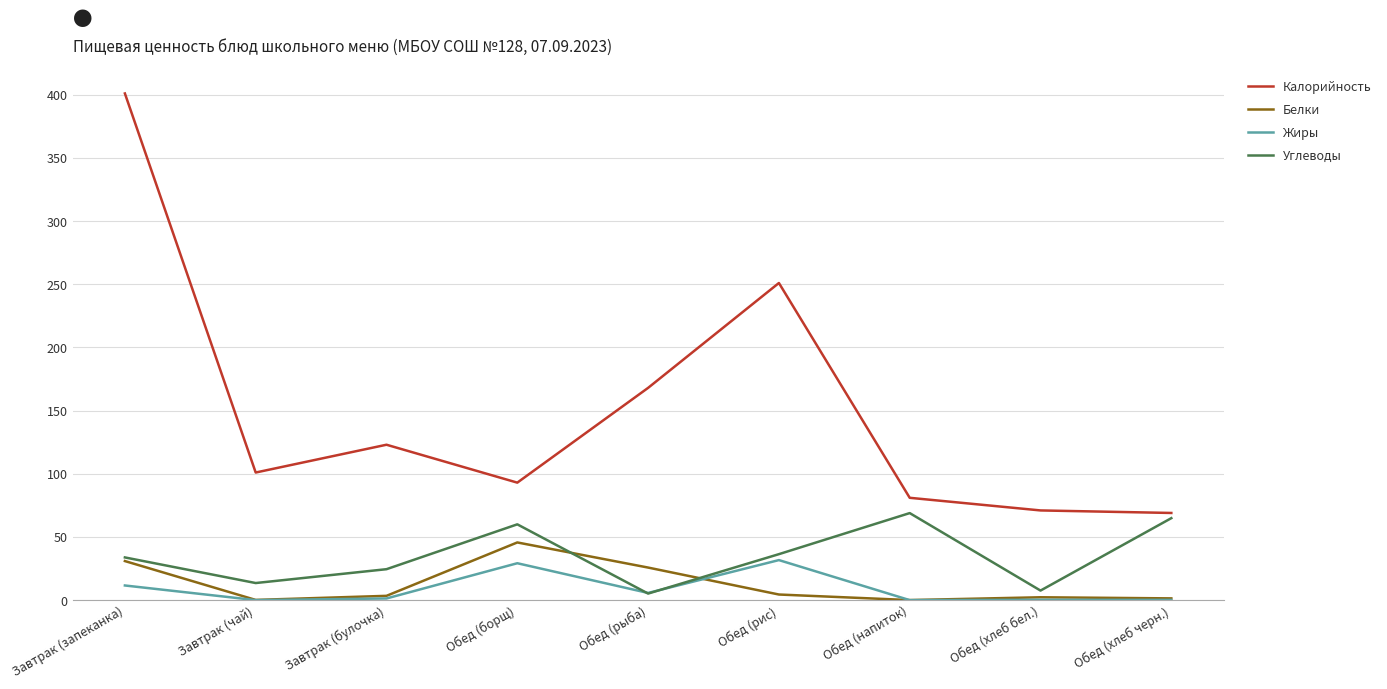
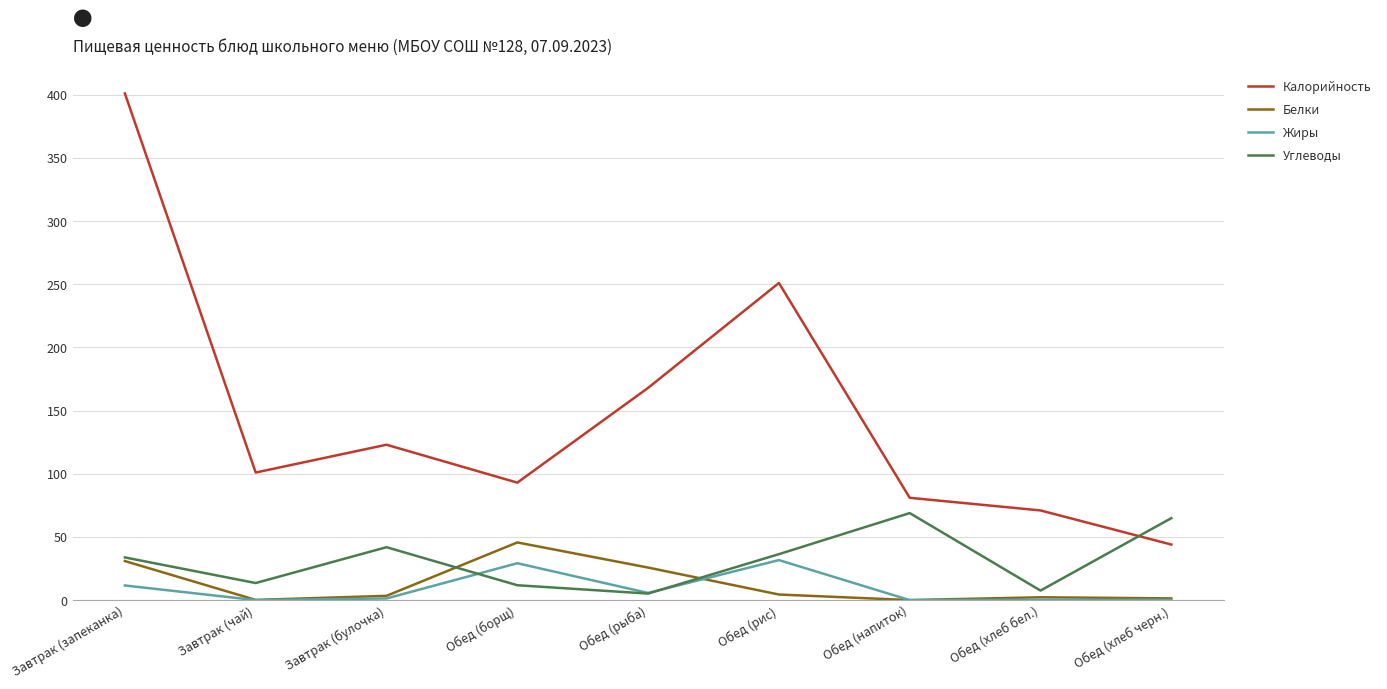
Углеводы, Завтрак (булочка): 25 -> 42
Углеводы, Обед (борщ): 60 -> 12
Калорийность, Обед (хлеб черн.): 69 -> 44
